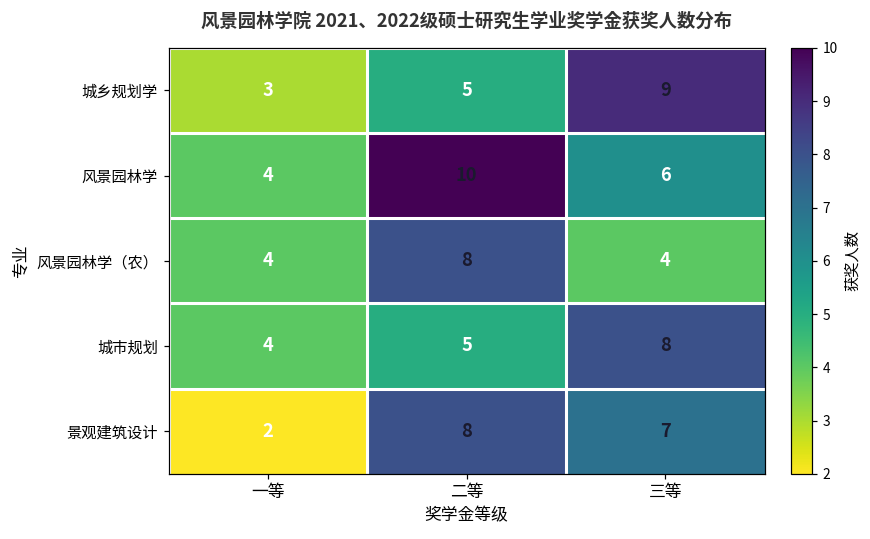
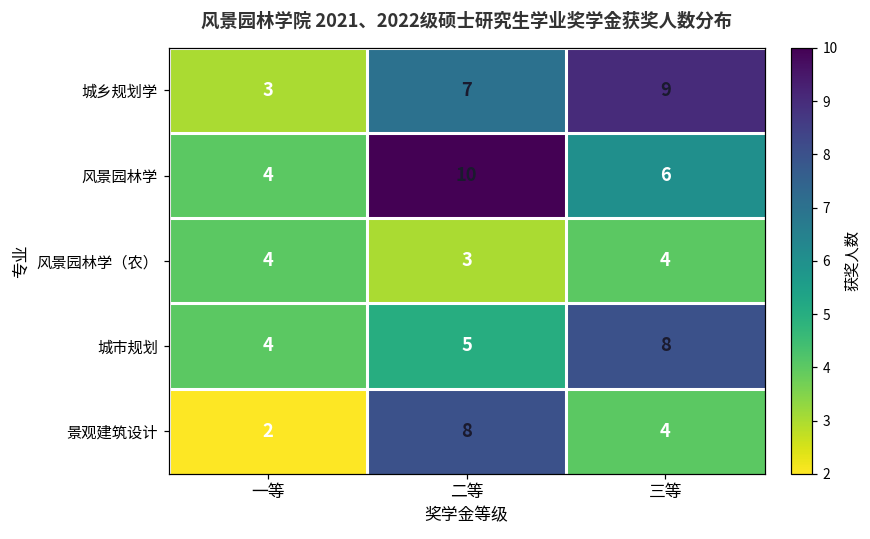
城乡规划学, 二等: 5 -> 7
风景园林学（农）, 二等: 8 -> 3
景观建筑设计, 三等: 7 -> 4
